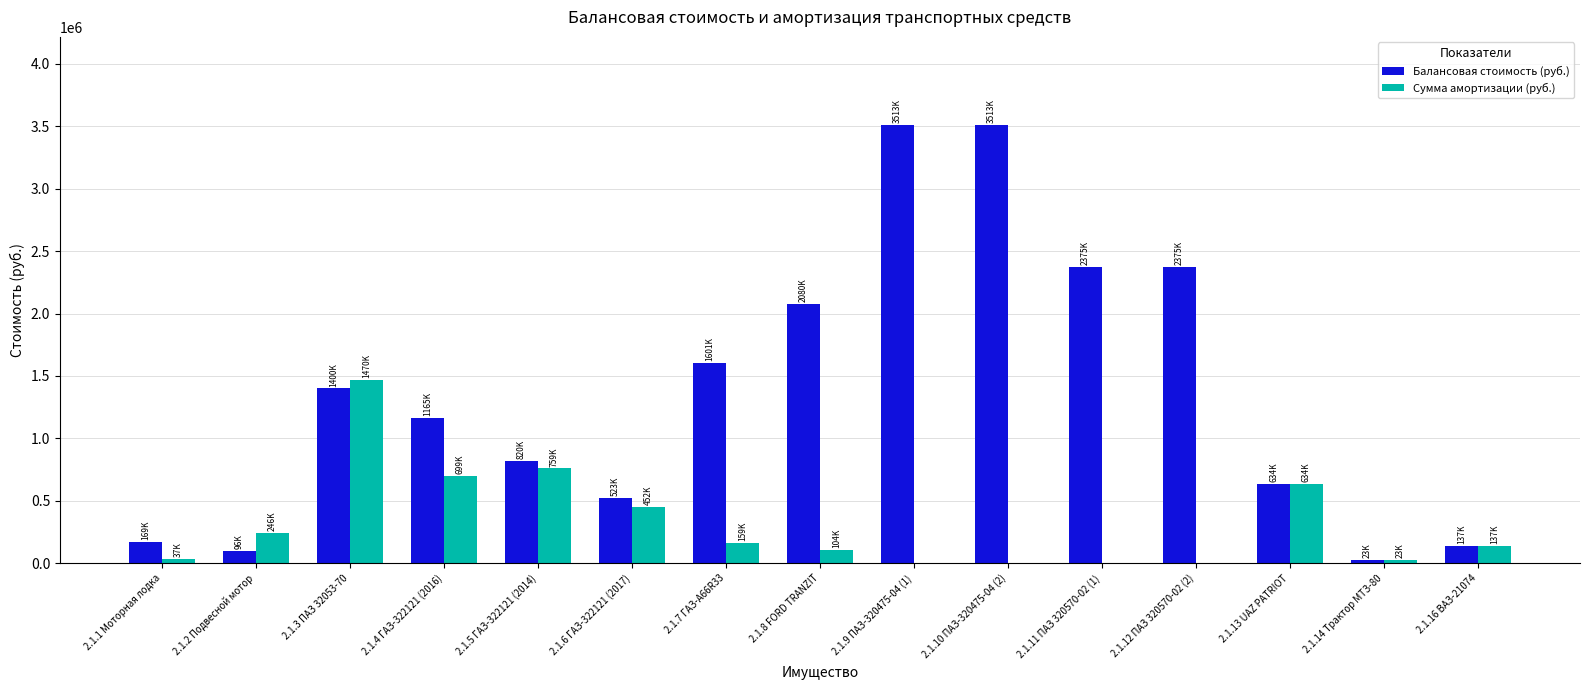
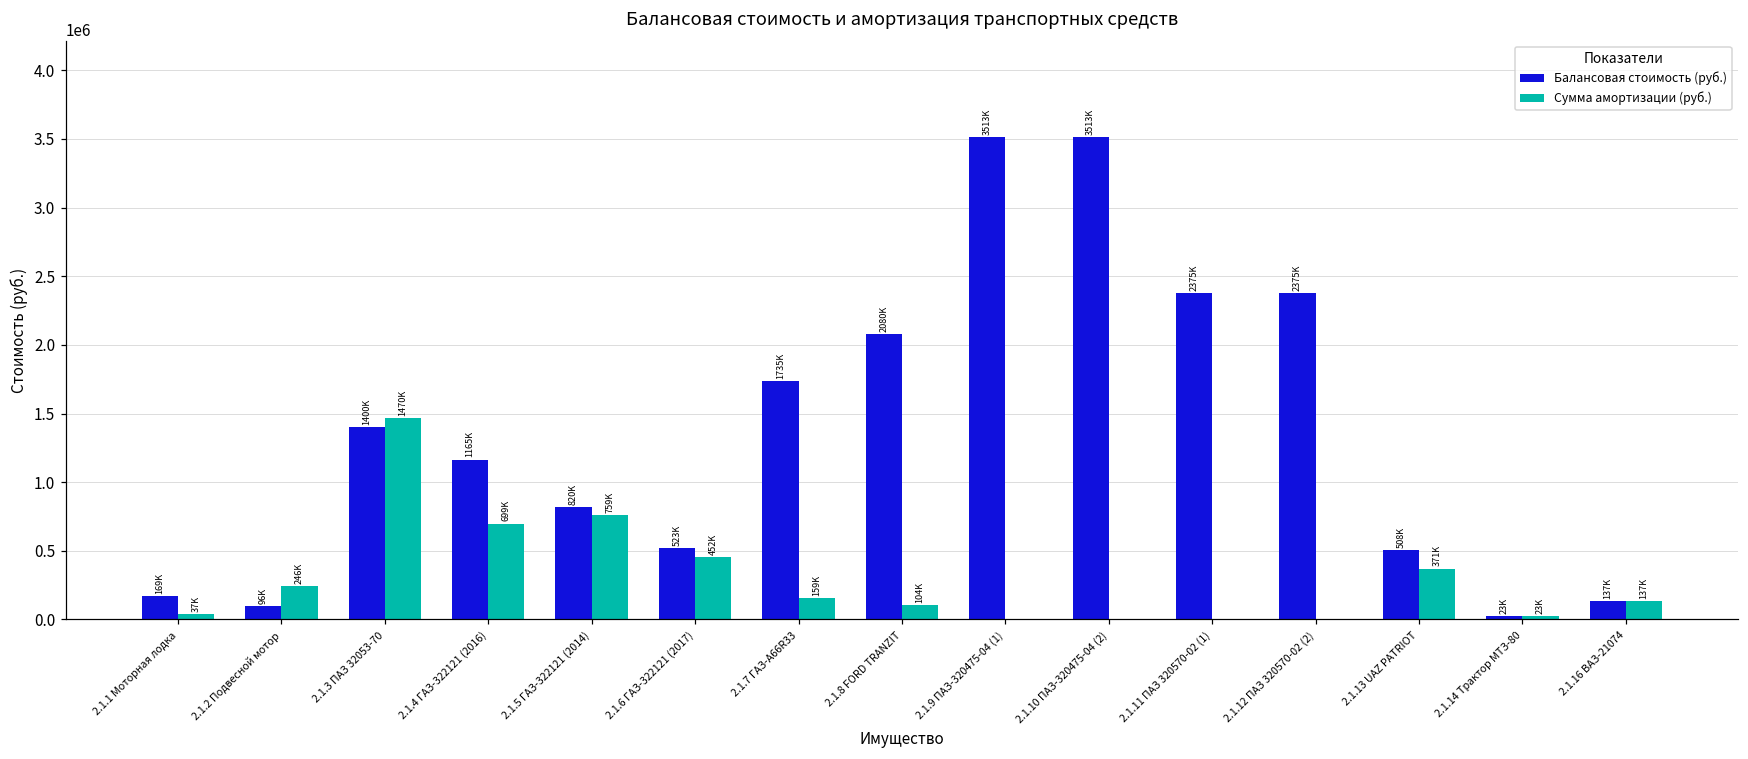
Балансовая стоимость (руб.), 2.1.7 ГАЗ-А66R33: 1601K -> 1735K
Балансовая стоимость (руб.), 2.1.13 UAZ PATRIOT: 634K -> 508K
Сумма амортизации (руб.), 2.1.13 UAZ PATRIOT: 634K -> 371K
